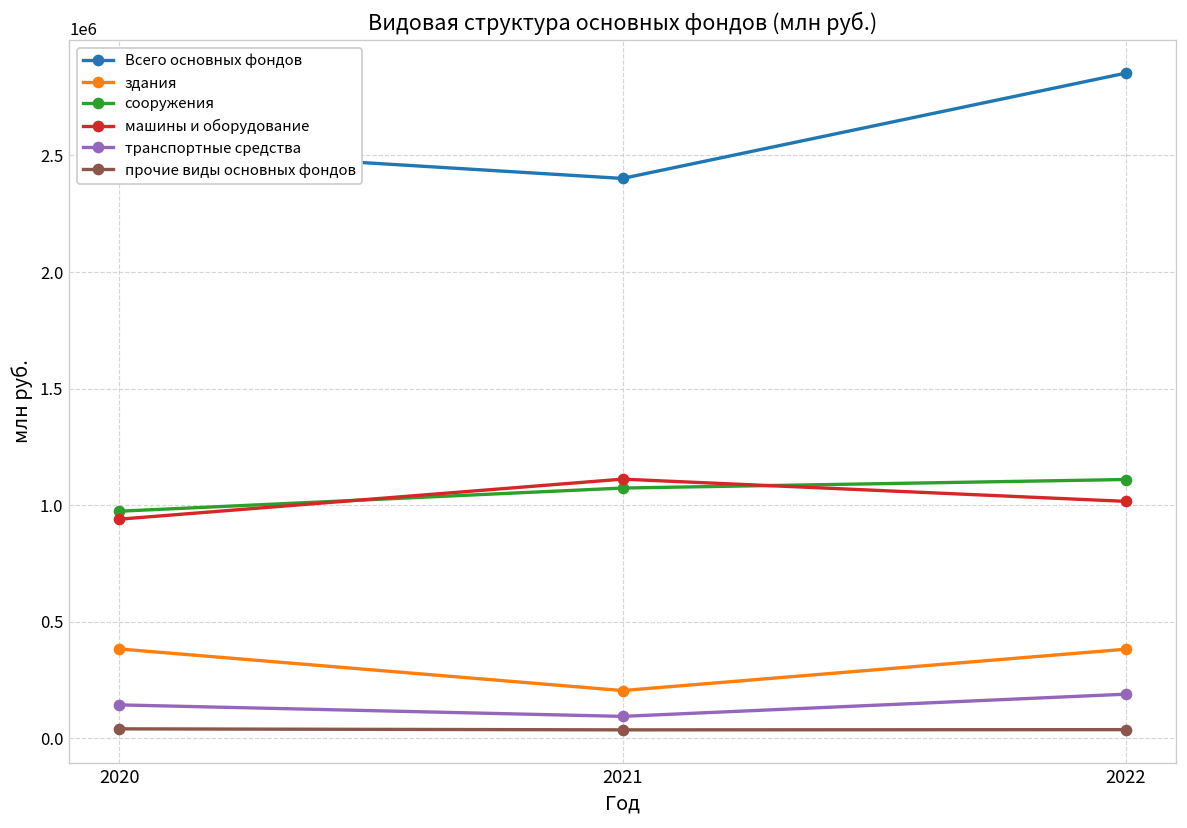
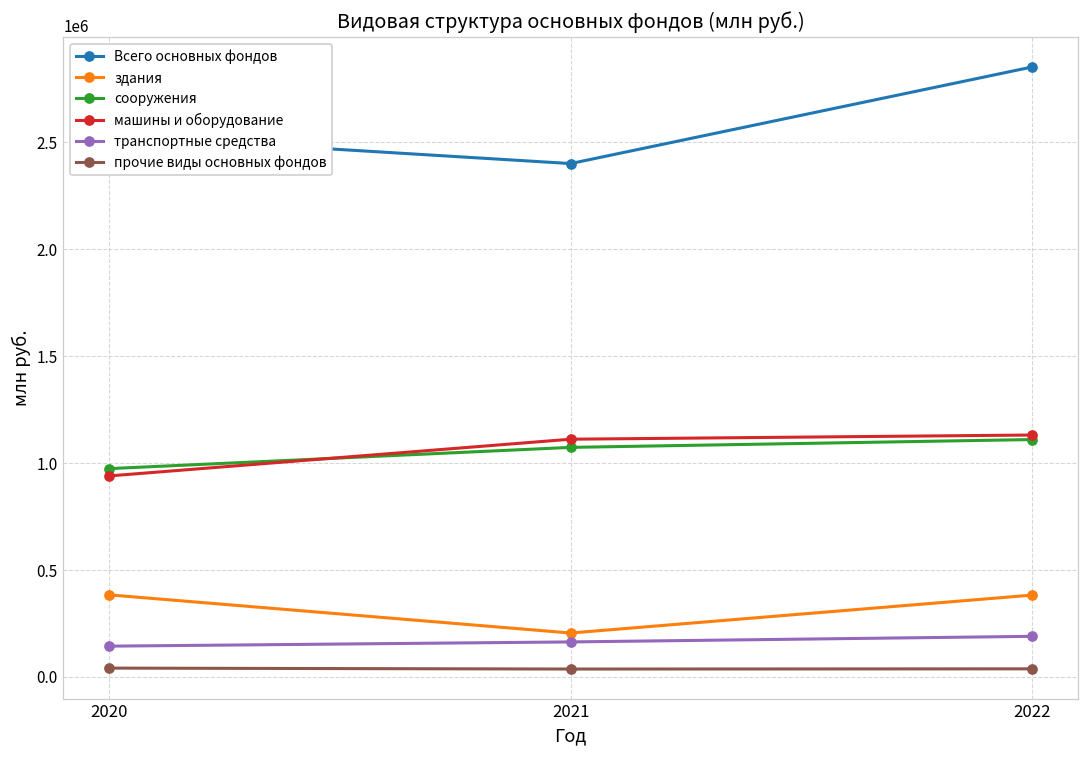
транспортные средства, 2021: 90000 -> 160000
машины и оборудование, 2022: 1020000 -> 1130000
